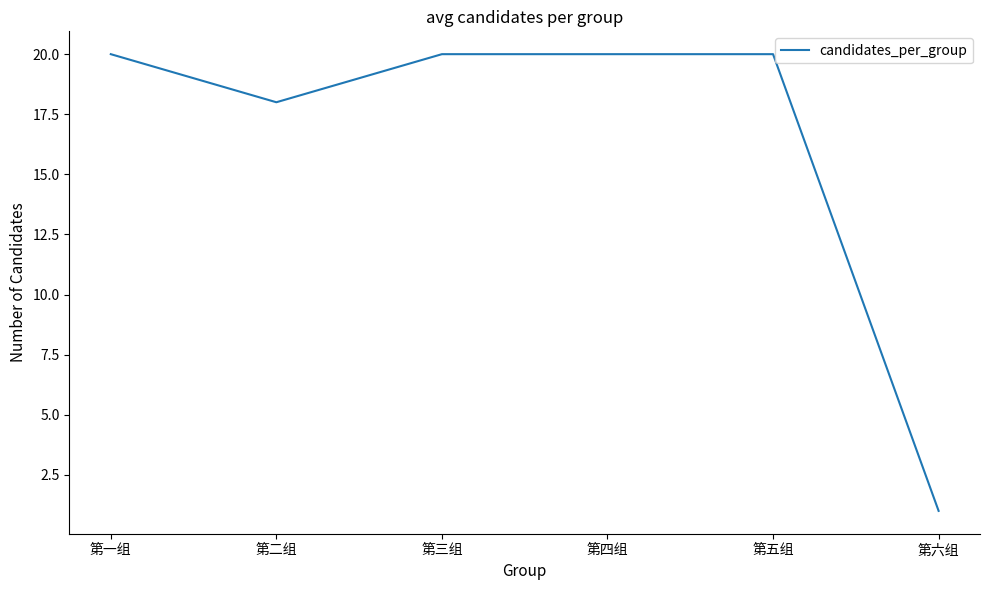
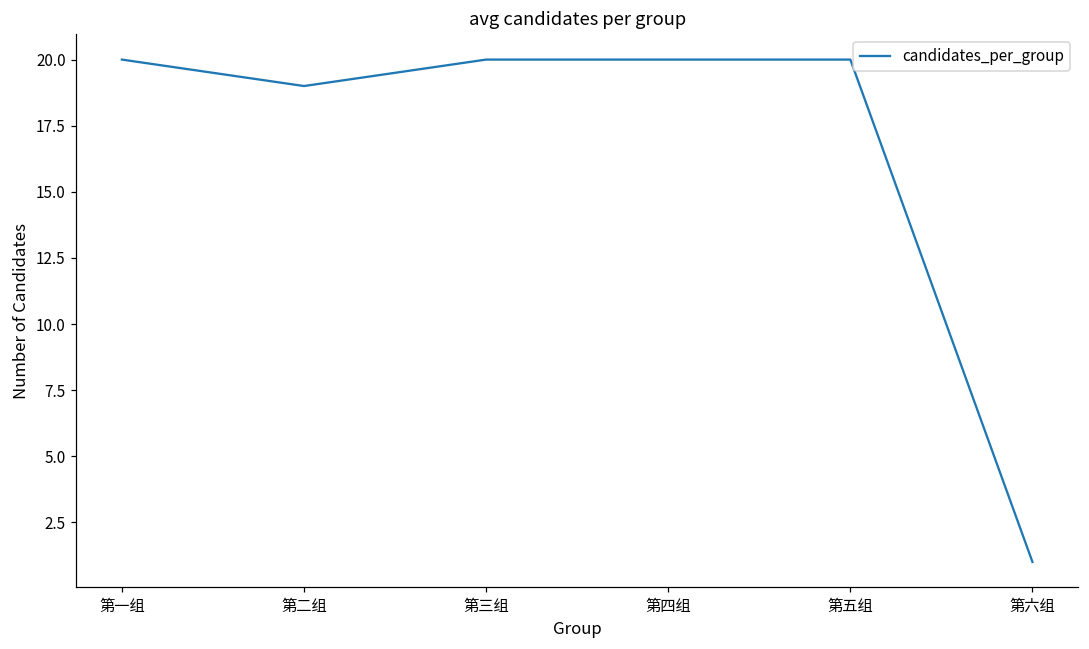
第二组: 18 -> 19
